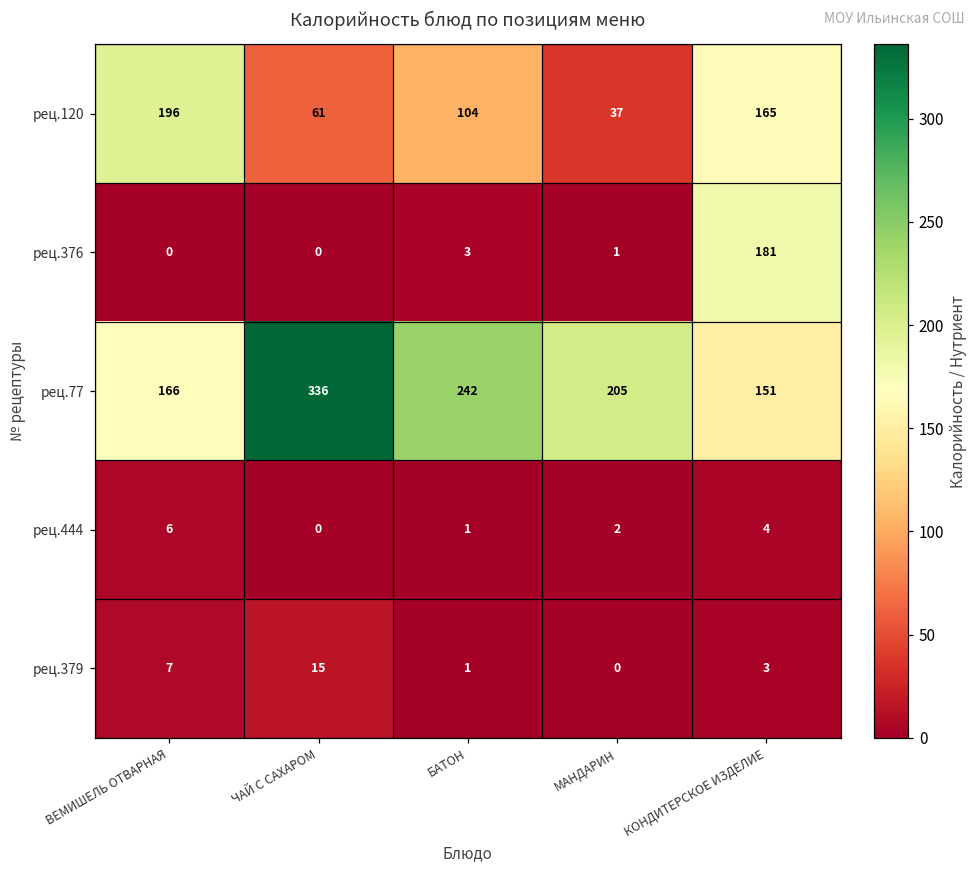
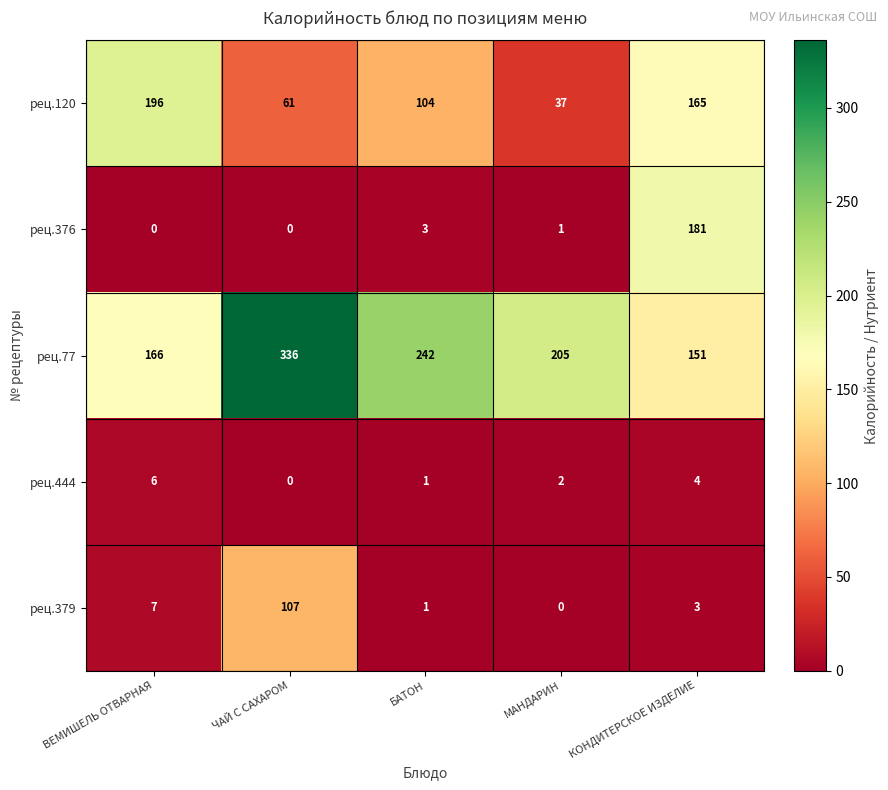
рец.379, ЧАЙ С САХАРОМ: 15 -> 107
